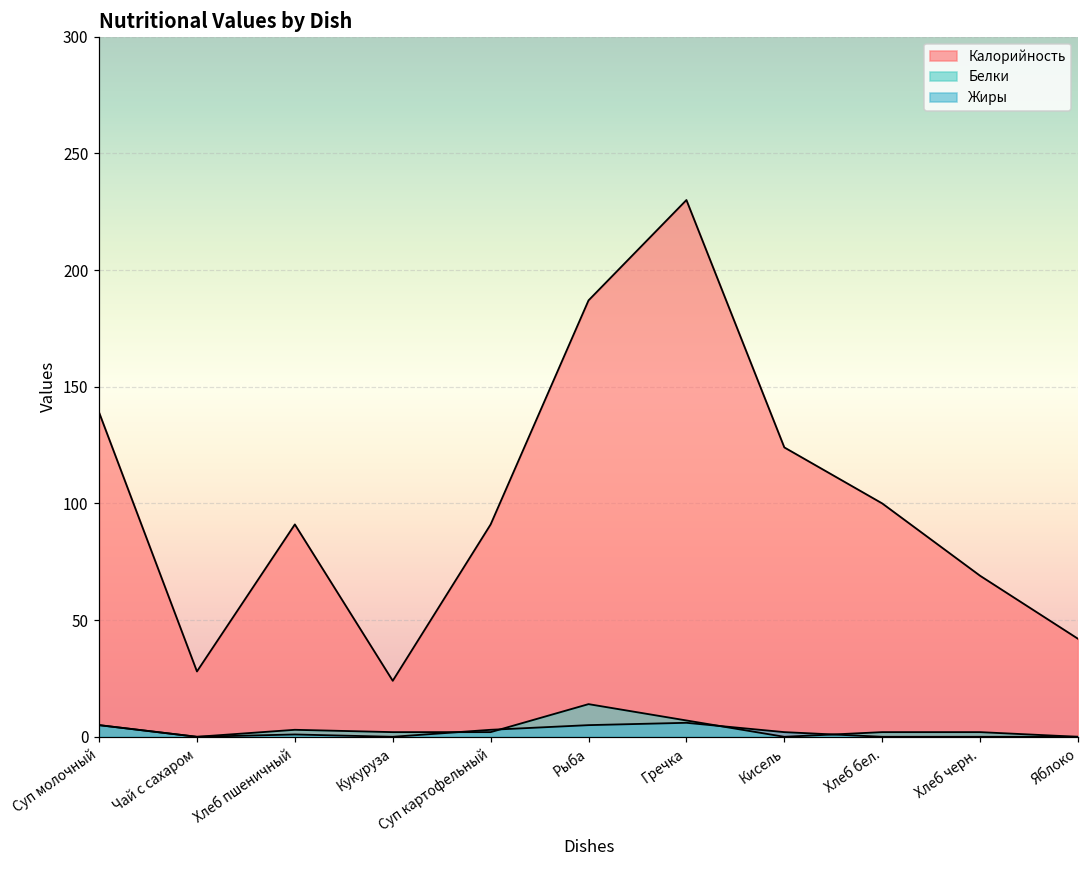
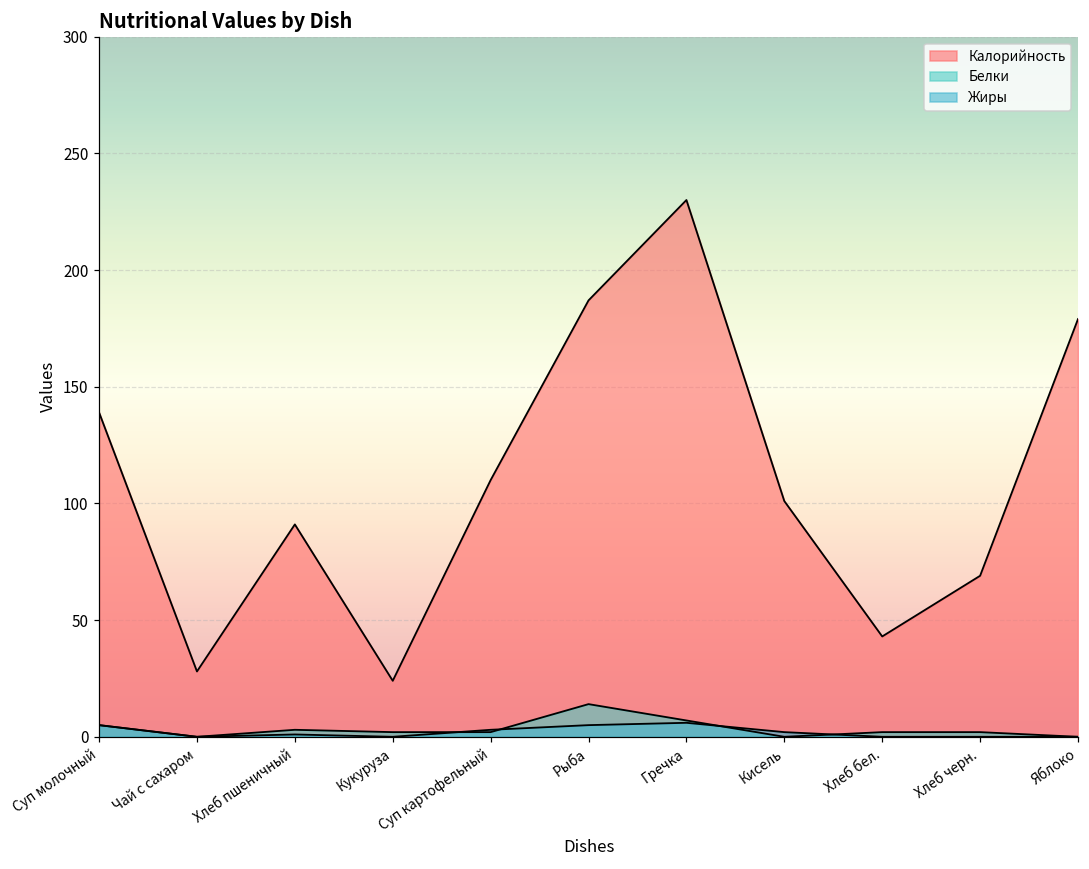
Калорийность, Суп картофельный: 91 -> 110
Калорийность, Кисель: 124 -> 101
Калорийность, Хлеб бел.: 100 -> 43
Калорийность, Яблоко: 42 -> 179
